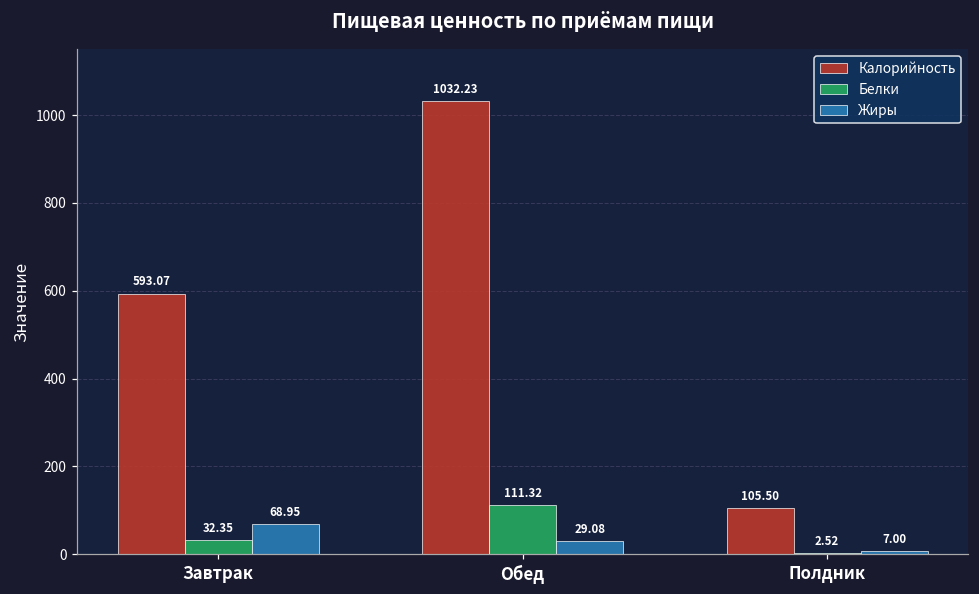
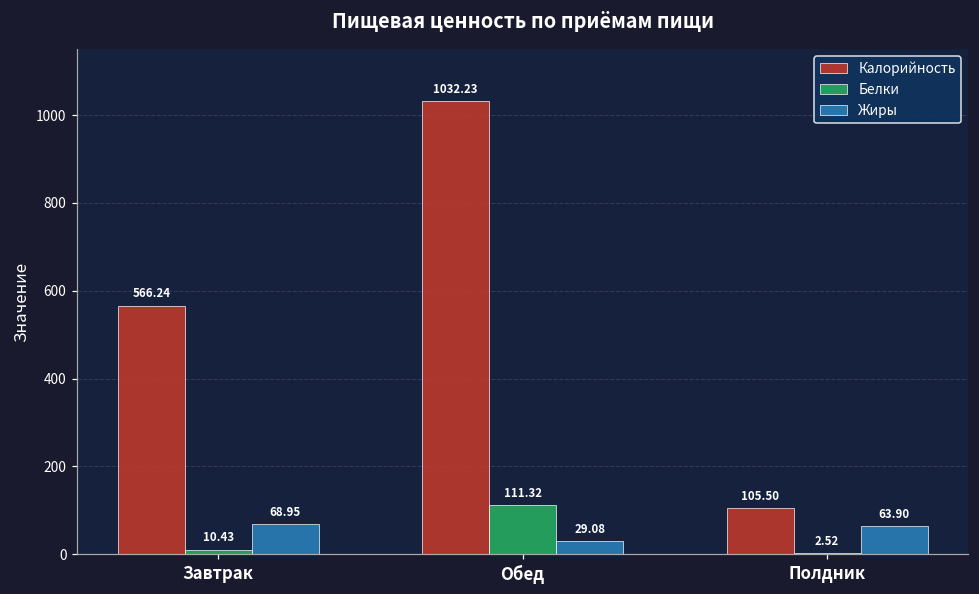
Калорийность, Завтрак: 593.07 -> 566.24
Белки, Завтрак: 32.35 -> 10.43
Жиры, Полдник: 7.00 -> 63.90
